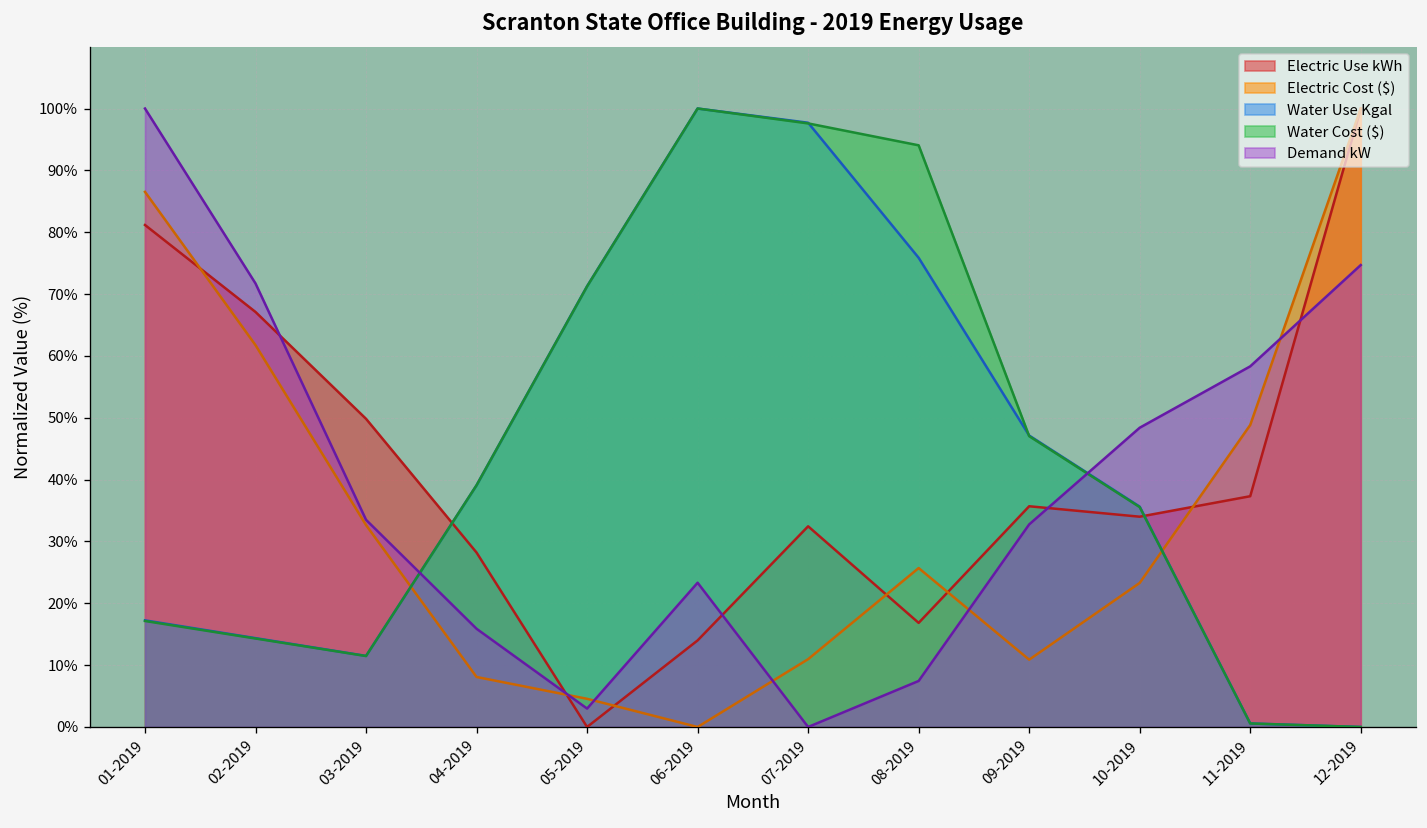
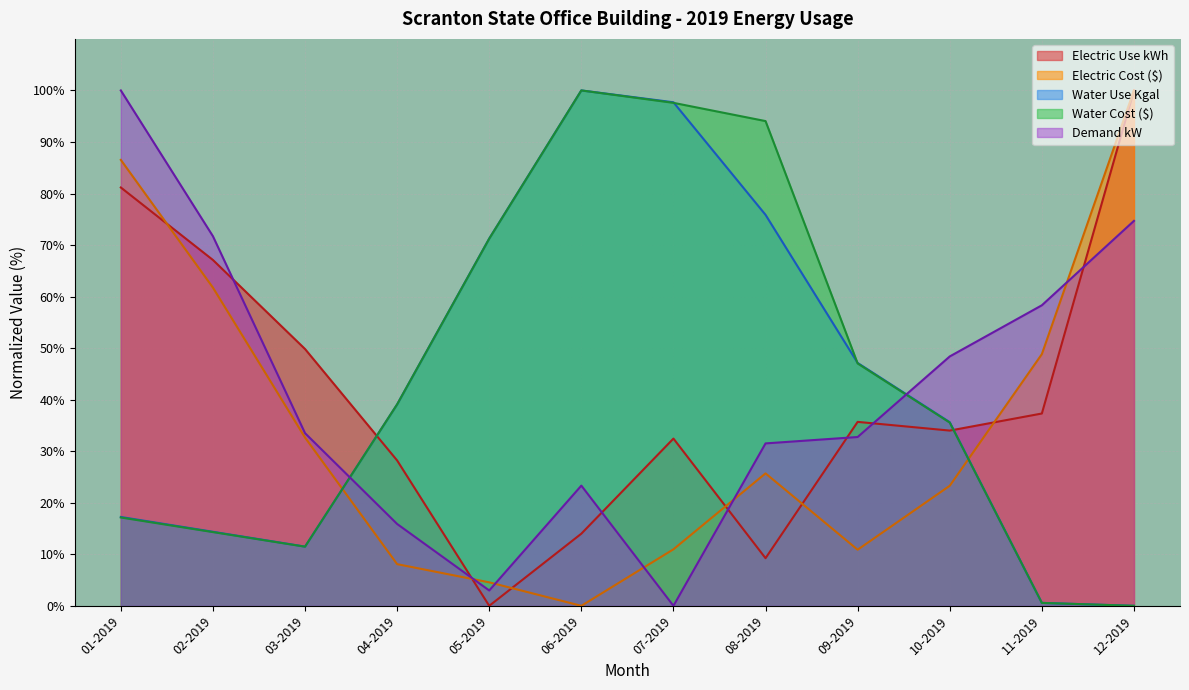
Electric Use kWh, 08-2019: 17% -> 9%
Demand kW, 08-2019: 7% -> 32%
